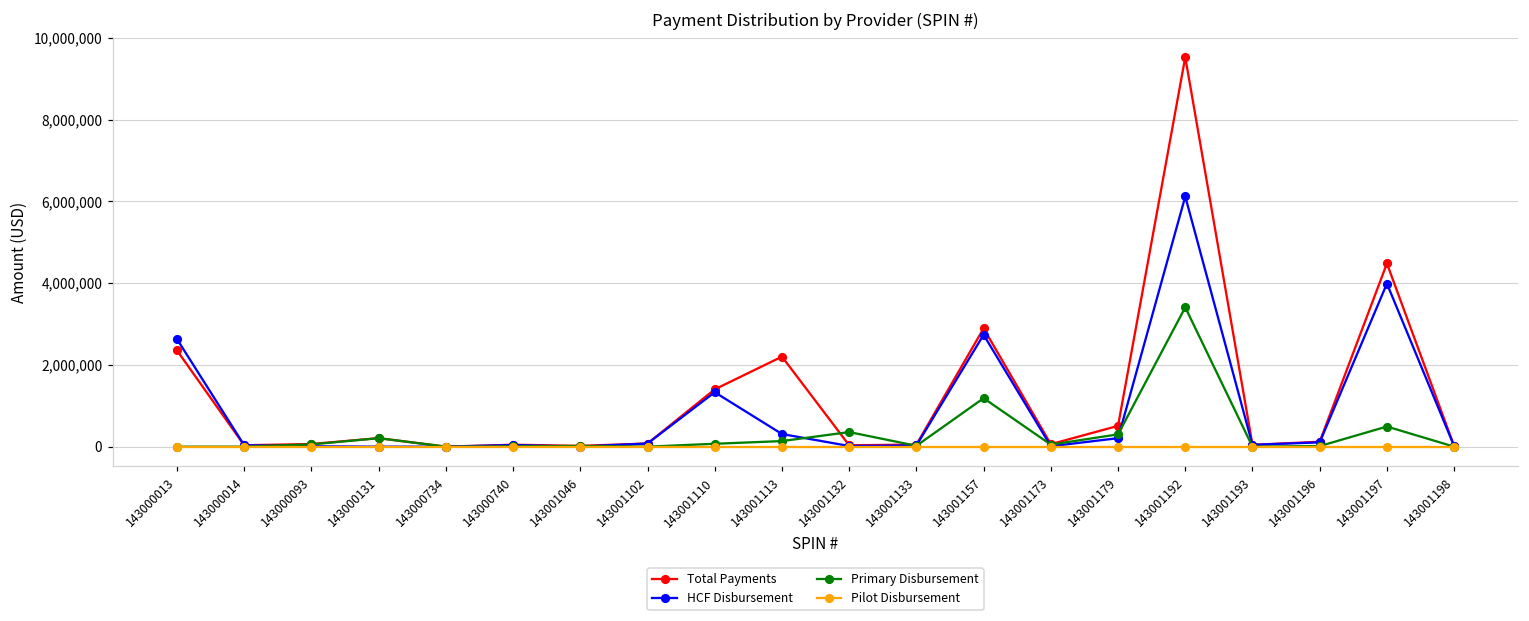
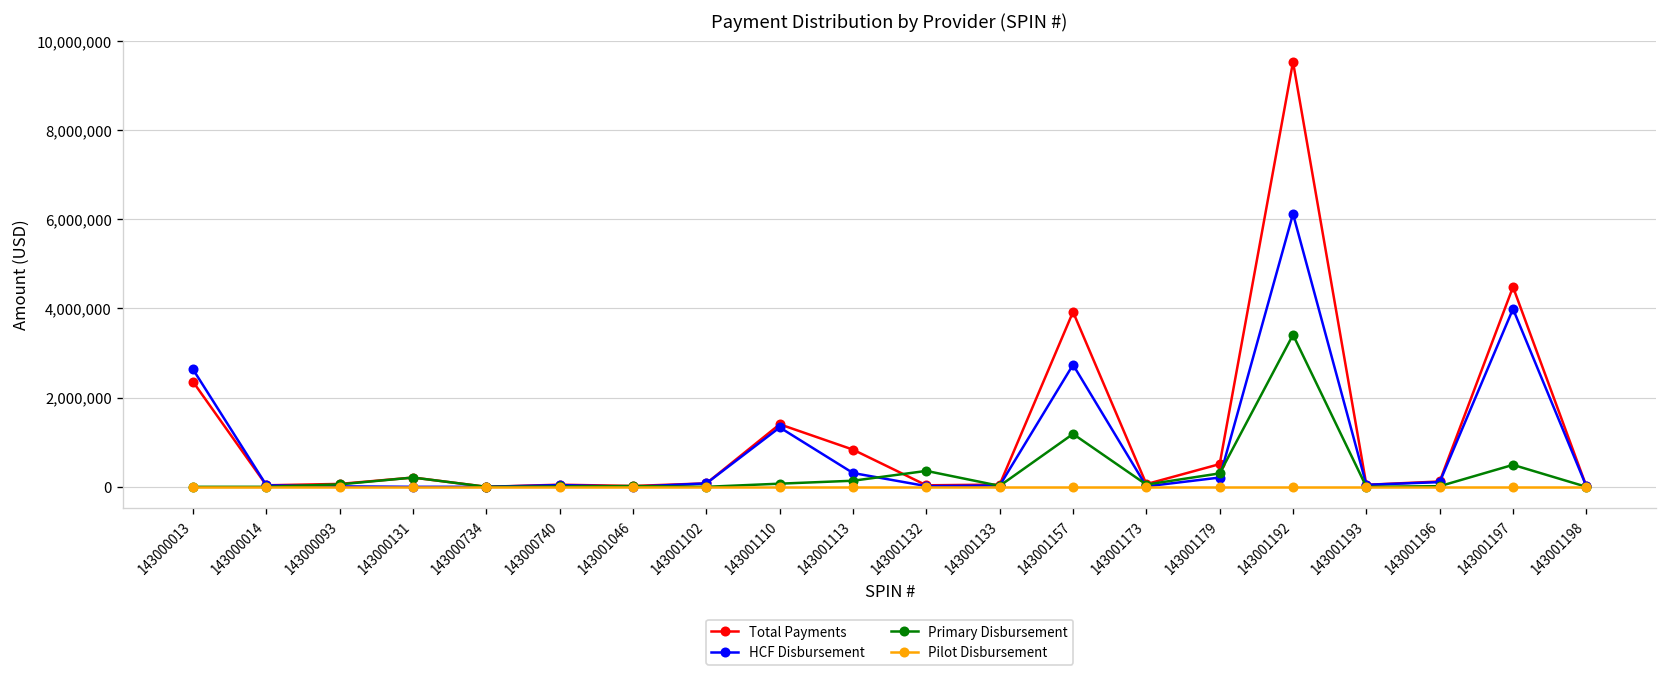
Total Payments, 143001113: 2,200,000 -> 800,000
Total Payments, 143001157: 2,900,000 -> 3,900,000
